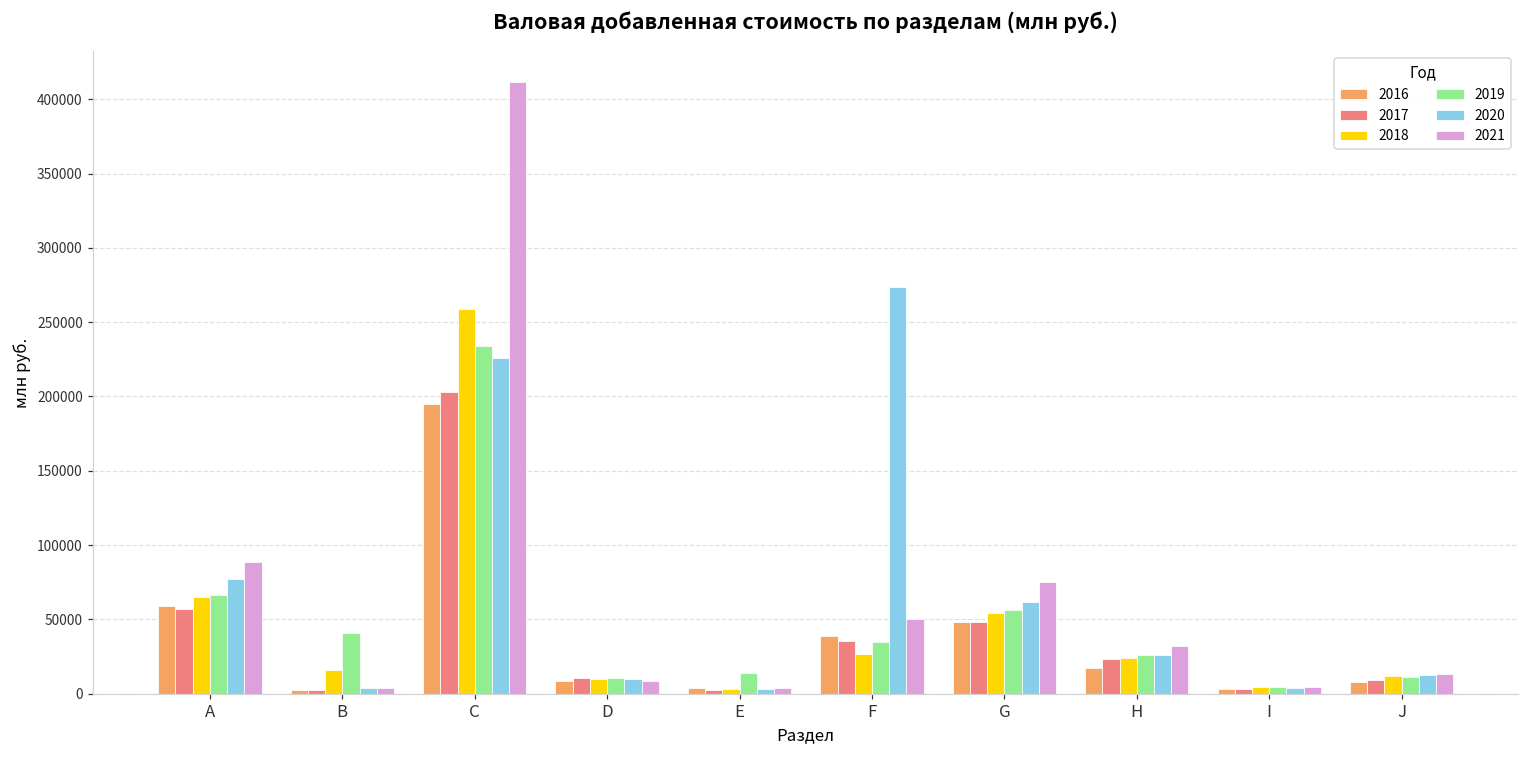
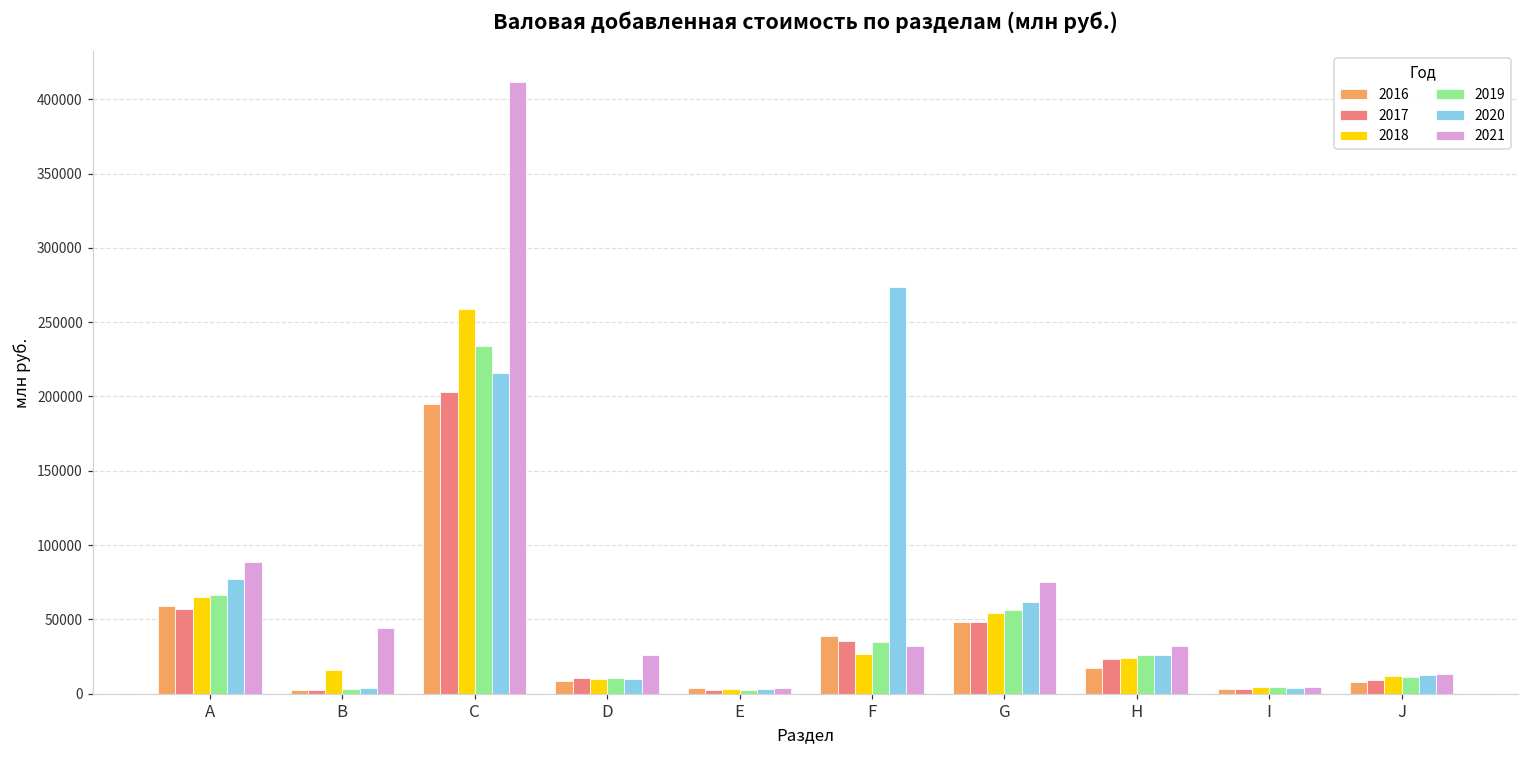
2019, B: 41000 -> 3000
2021, B: 4000 -> 44000
2020, C: 226000 -> 216000
2021, D: 9000 -> 26000
2019, E: 14000 -> 3000
2021, F: 50000 -> 32000
